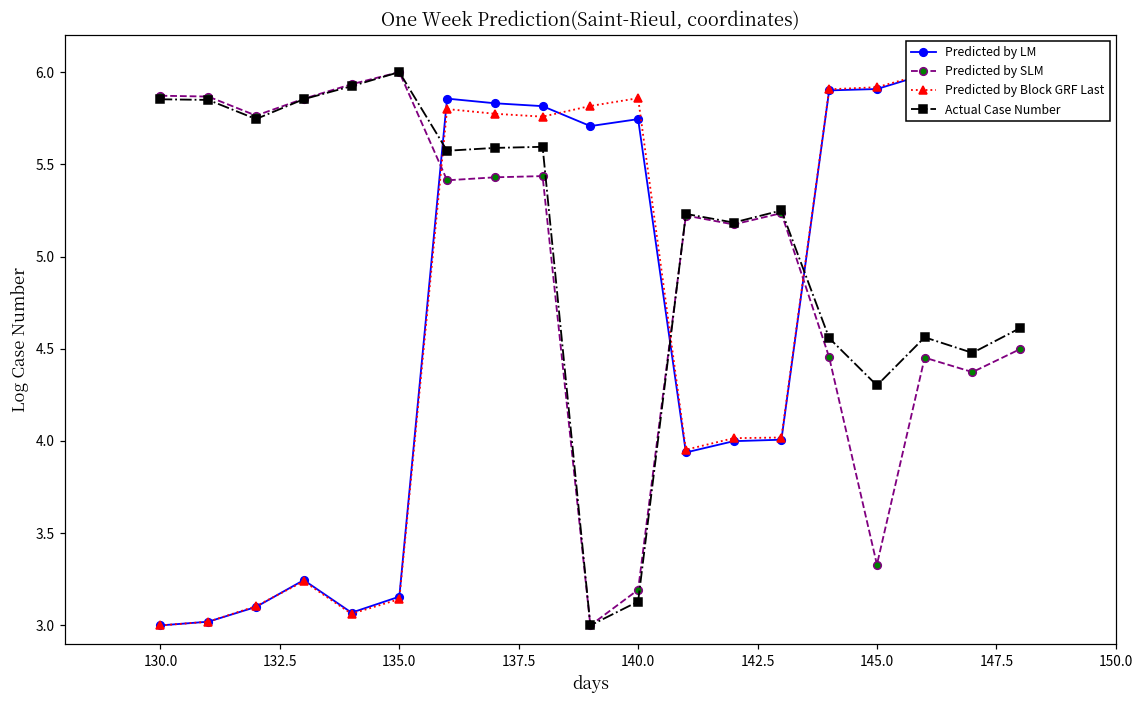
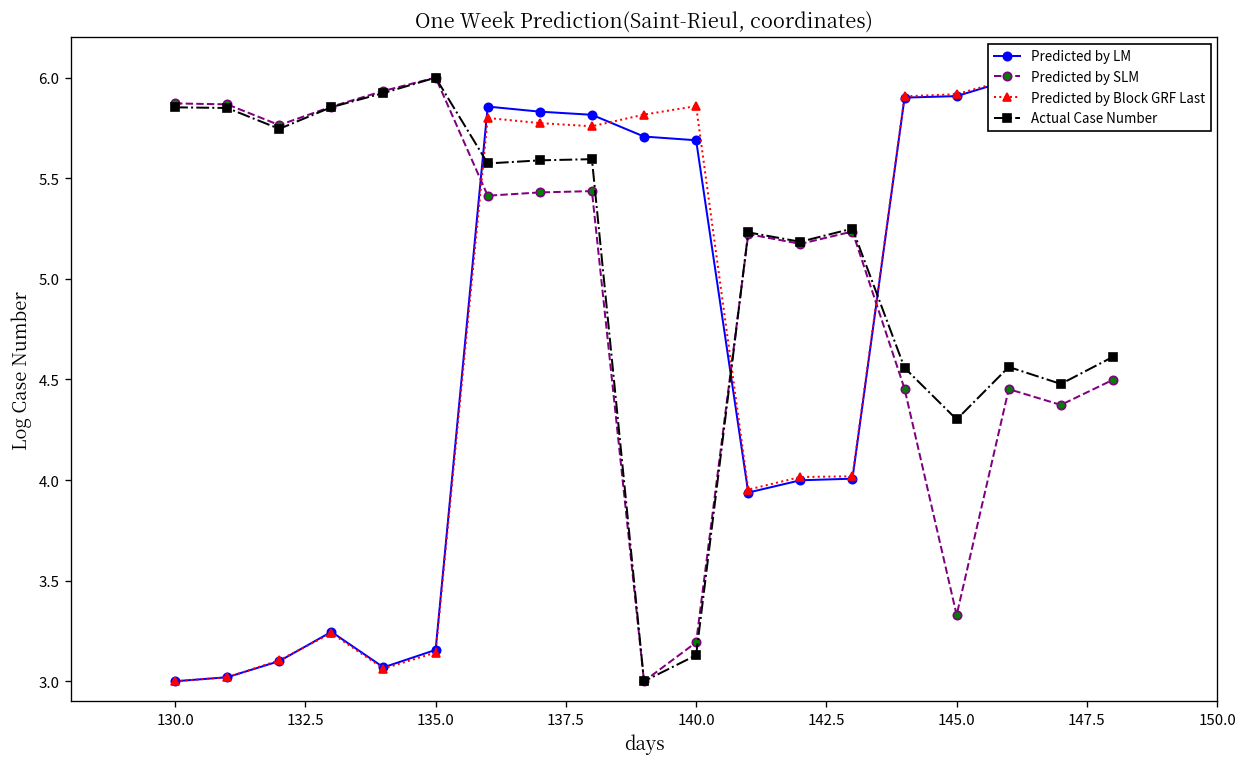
Predicted by LM, 140.0: 5.74 -> 5.69
